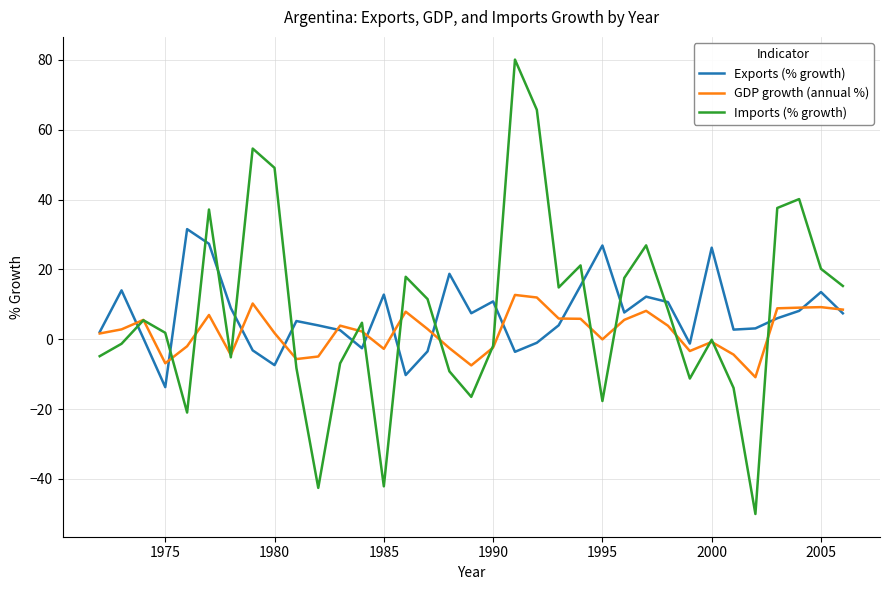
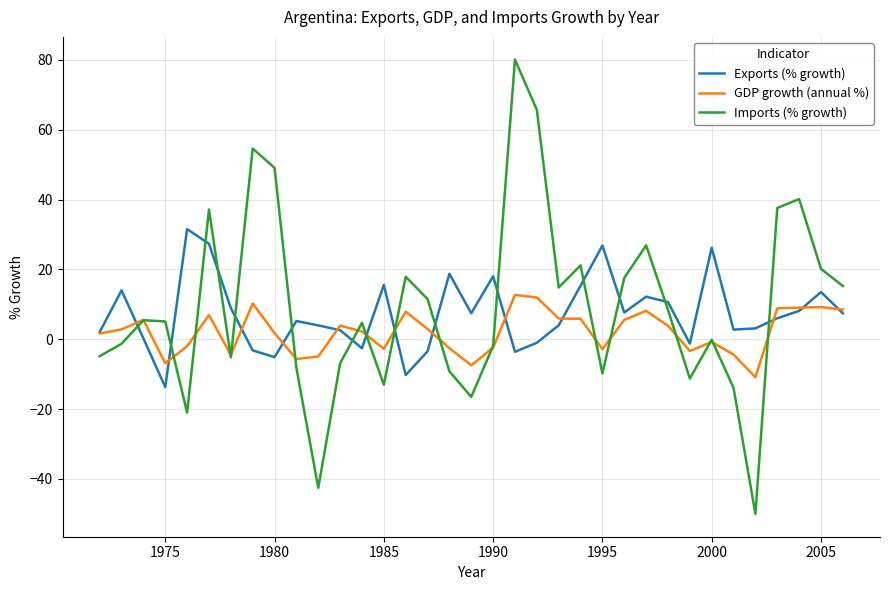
Imports (% growth), 1975: 2 -> 5
Exports (% growth), 1980: -7 -> -5
Exports (% growth), 1985: 13 -> 16
Imports (% growth), 1985: -42 -> -13
Exports (% growth), 1990: 11 -> 18
GDP growth (annual %), 1995: 0 -> -3
Imports (% growth), 1995: -18 -> -10
